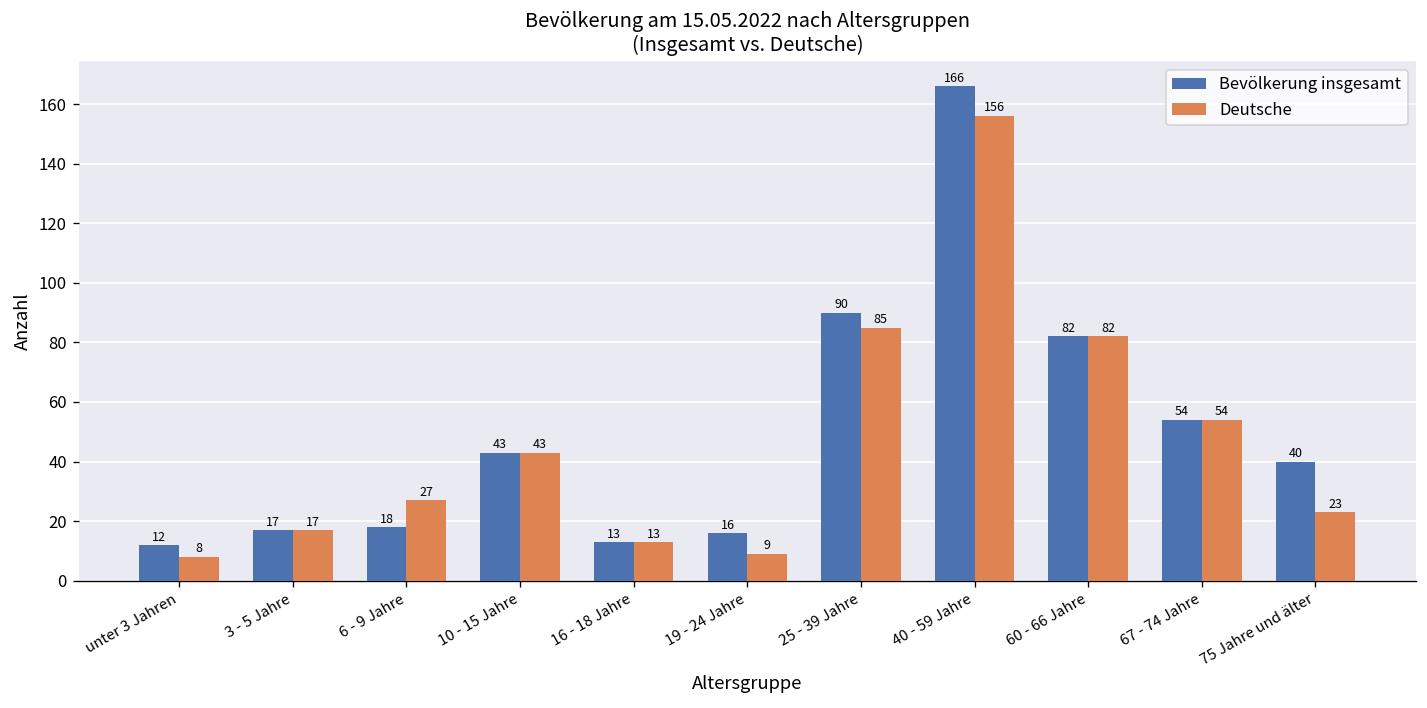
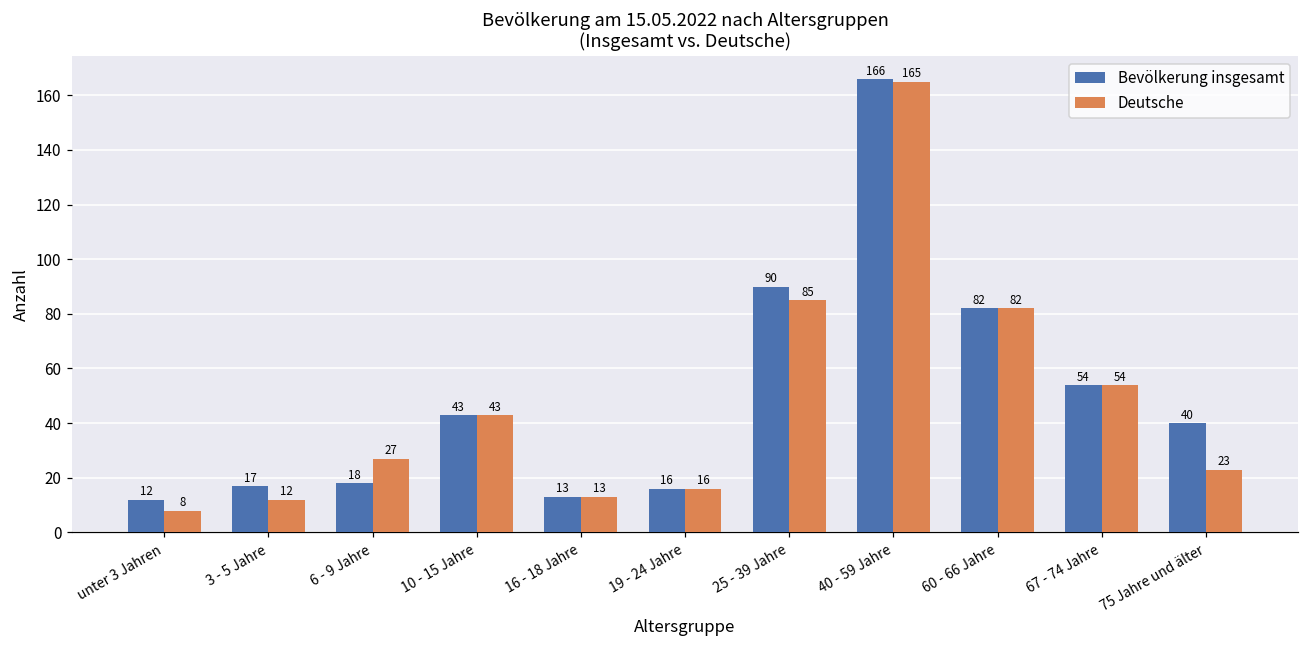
Deutsche, 3 - 5 Jahre: 17 -> 12
Deutsche, 19 - 24 Jahre: 9 -> 16
Deutsche, 40 - 59 Jahre: 156 -> 165
